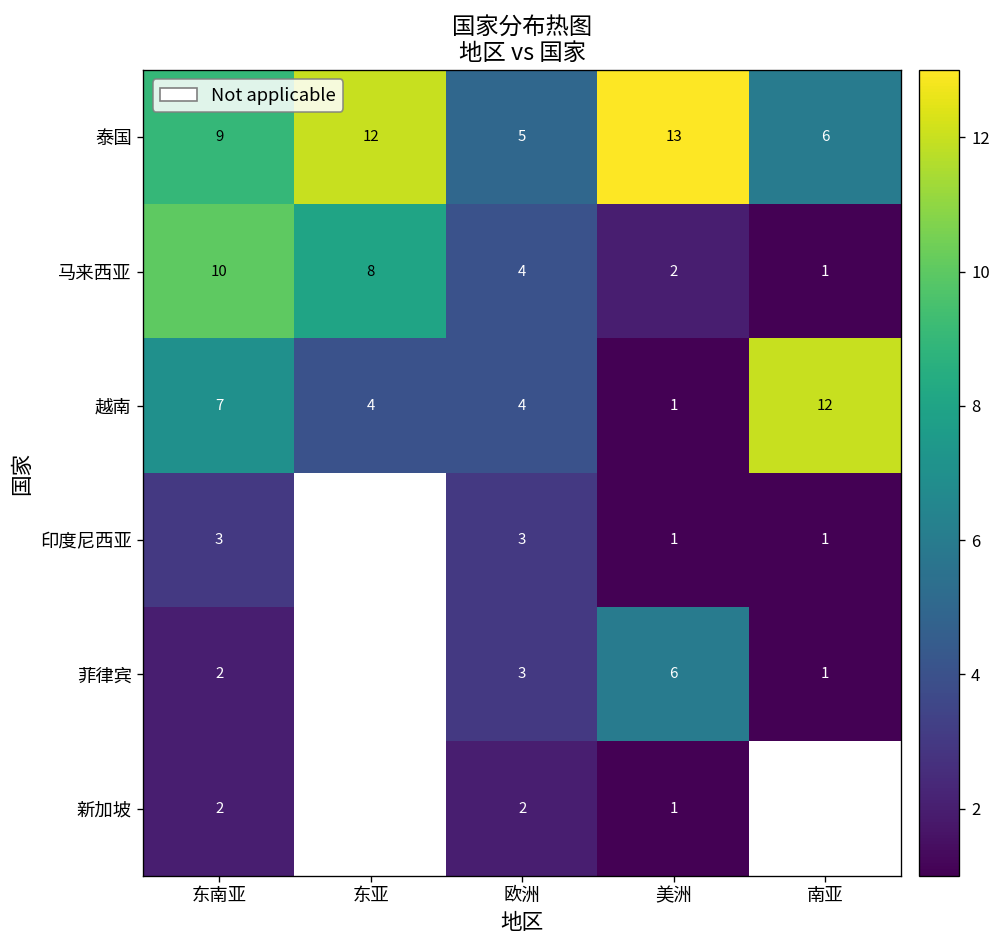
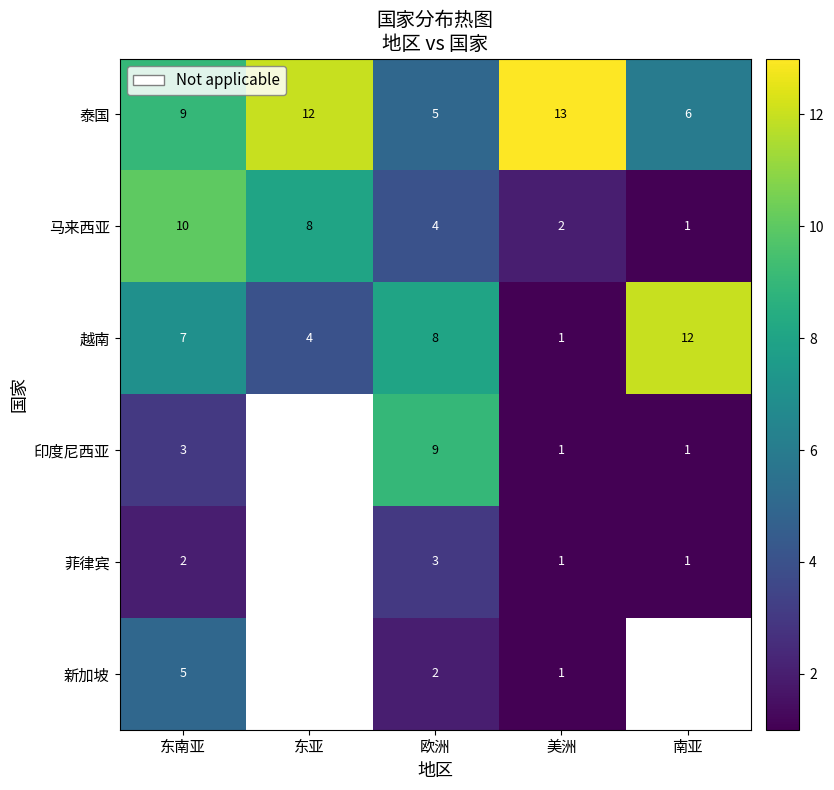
越南, 欧洲: 4 -> 8
印度尼西亚, 欧洲: 3 -> 9
菲律宾, 美洲: 6 -> 1
新加坡, 东南亚: 2 -> 5
